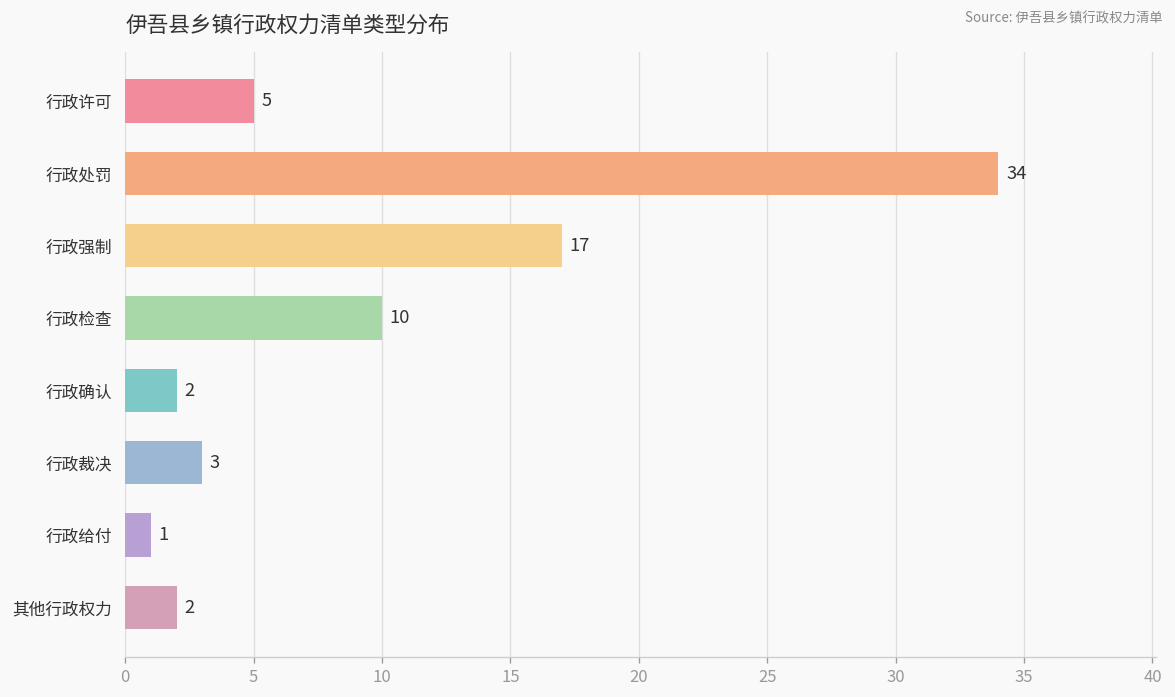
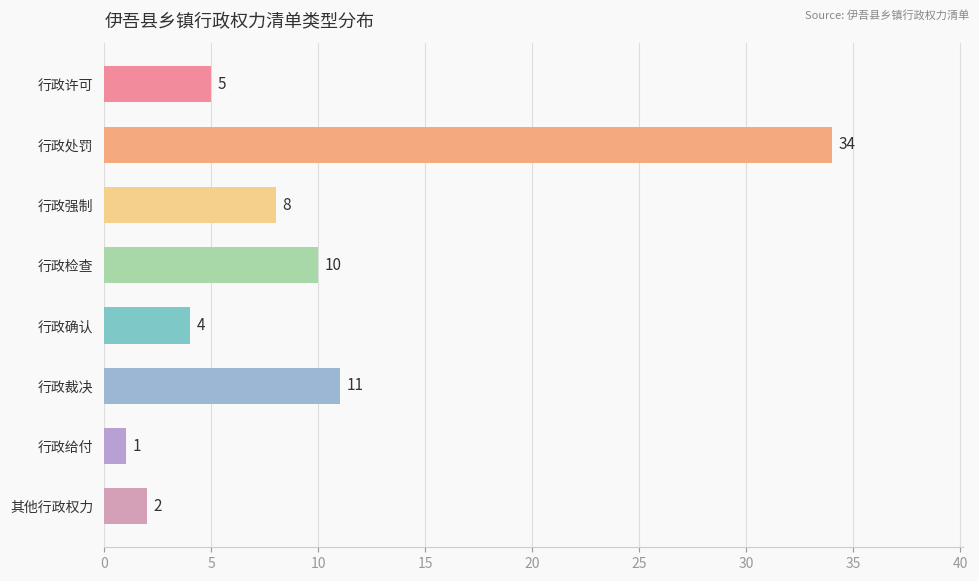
行政强制: 17 -> 8
行政确认: 2 -> 4
行政裁决: 3 -> 11
